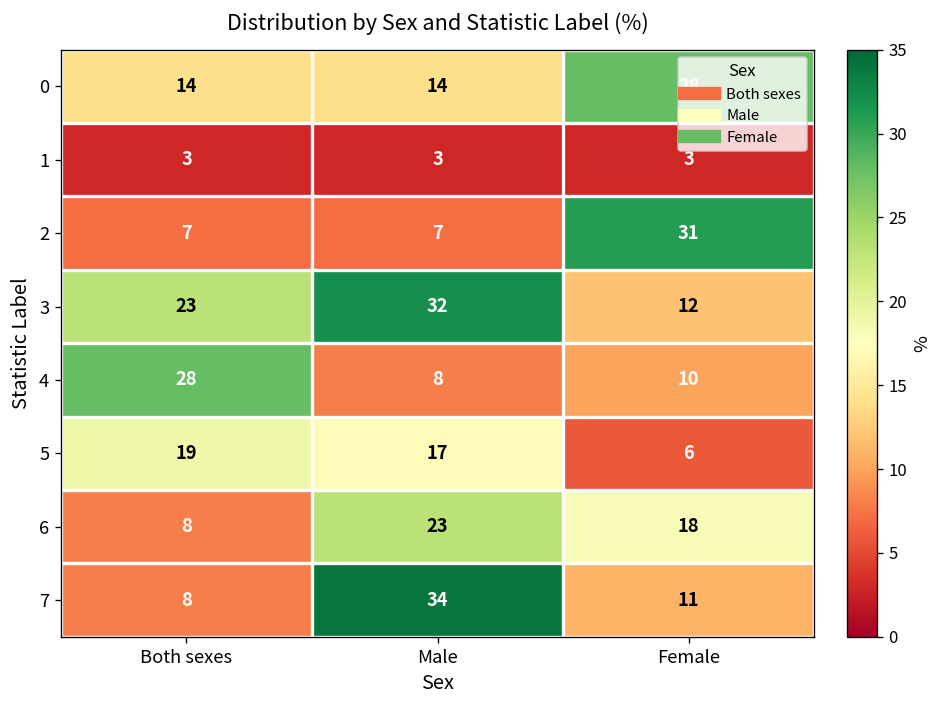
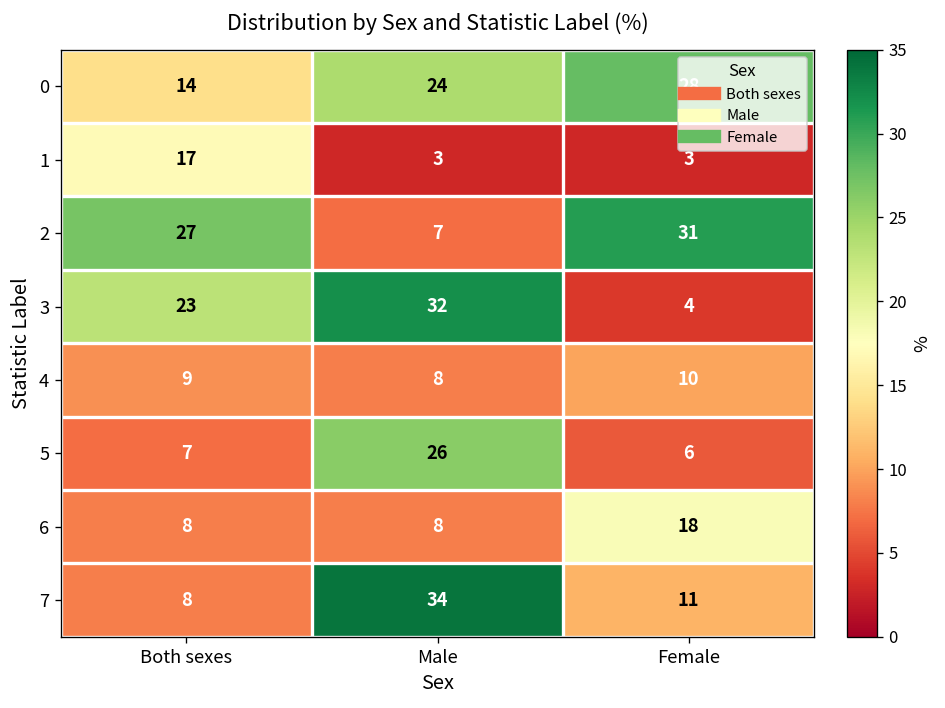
0, Male: 14 -> 24
1, Both sexes: 3 -> 17
2, Both sexes: 7 -> 27
3, Female: 12 -> 4
4, Both sexes: 28 -> 9
5, Both sexes: 19 -> 7
5, Male: 17 -> 26
6, Male: 23 -> 8
